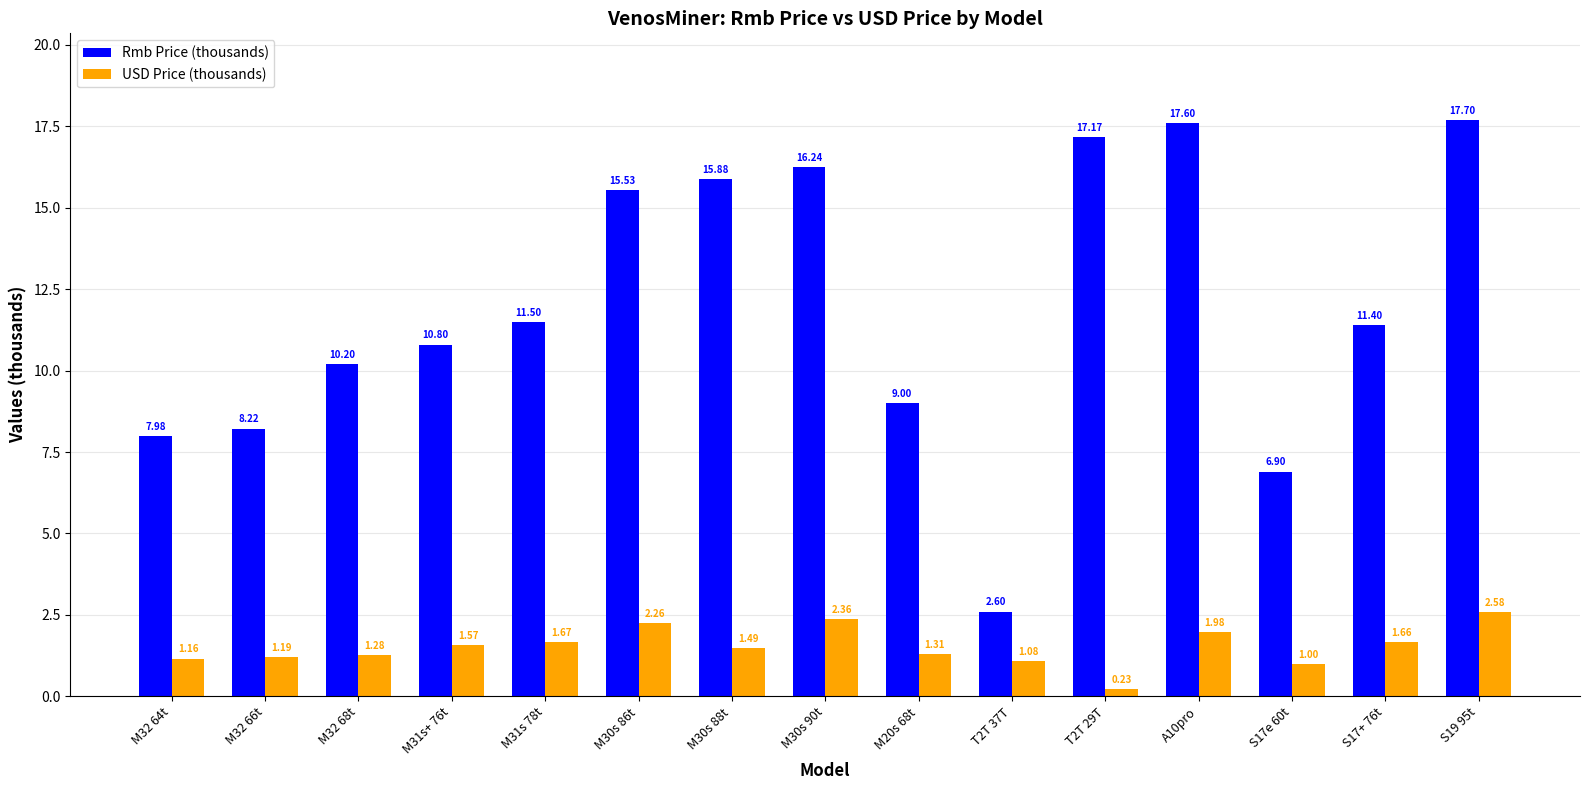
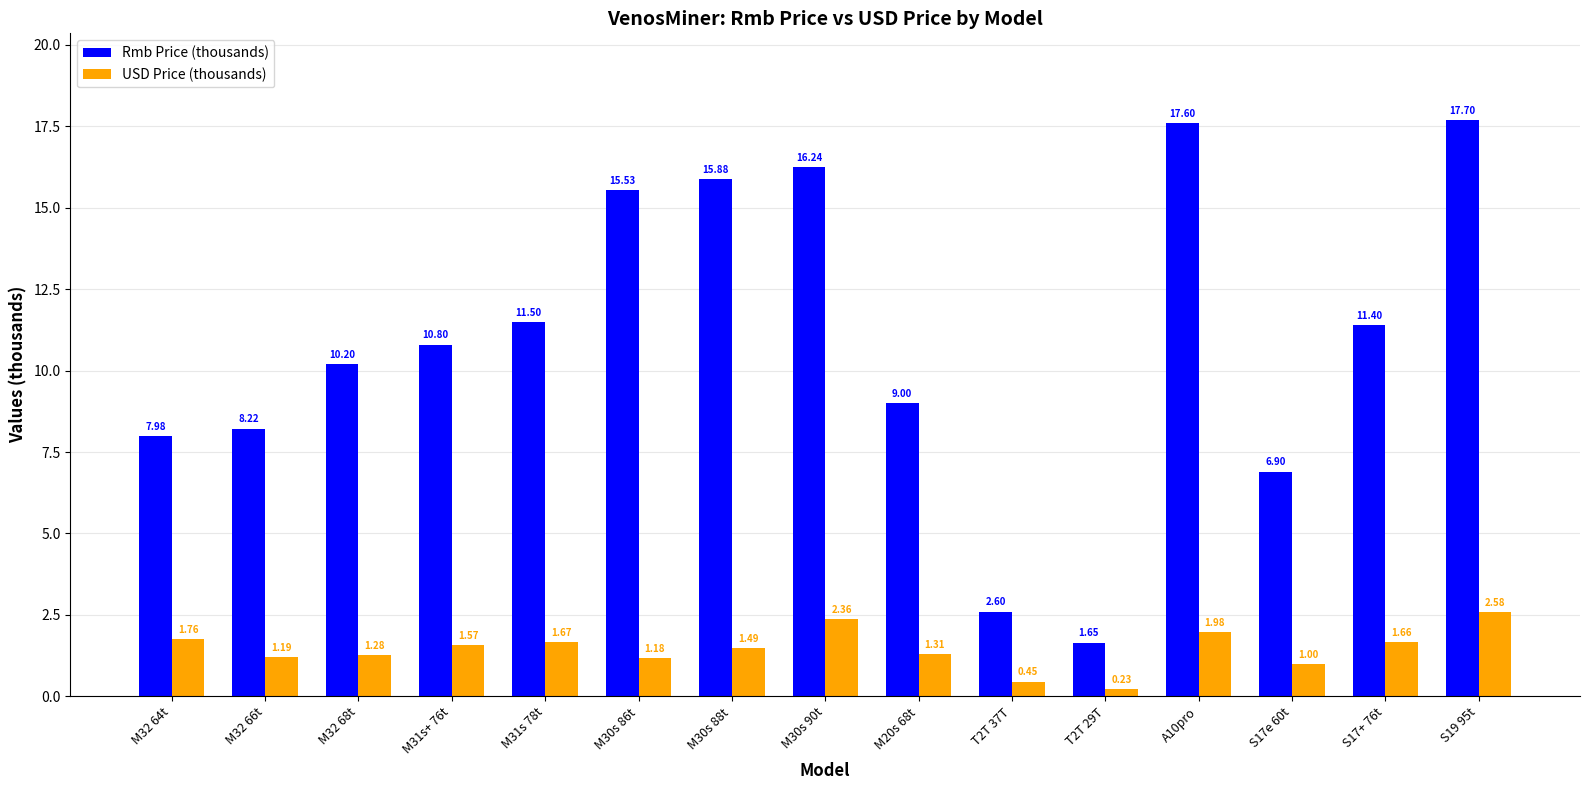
USD Price (thousands), M32 64t: 1.16 -> 1.76
USD Price (thousands), M30s 86t: 2.26 -> 1.18
USD Price (thousands), T2T 37T: 1.08 -> 0.45
Rmb Price (thousands), T2T 29T: 17.17 -> 1.65
